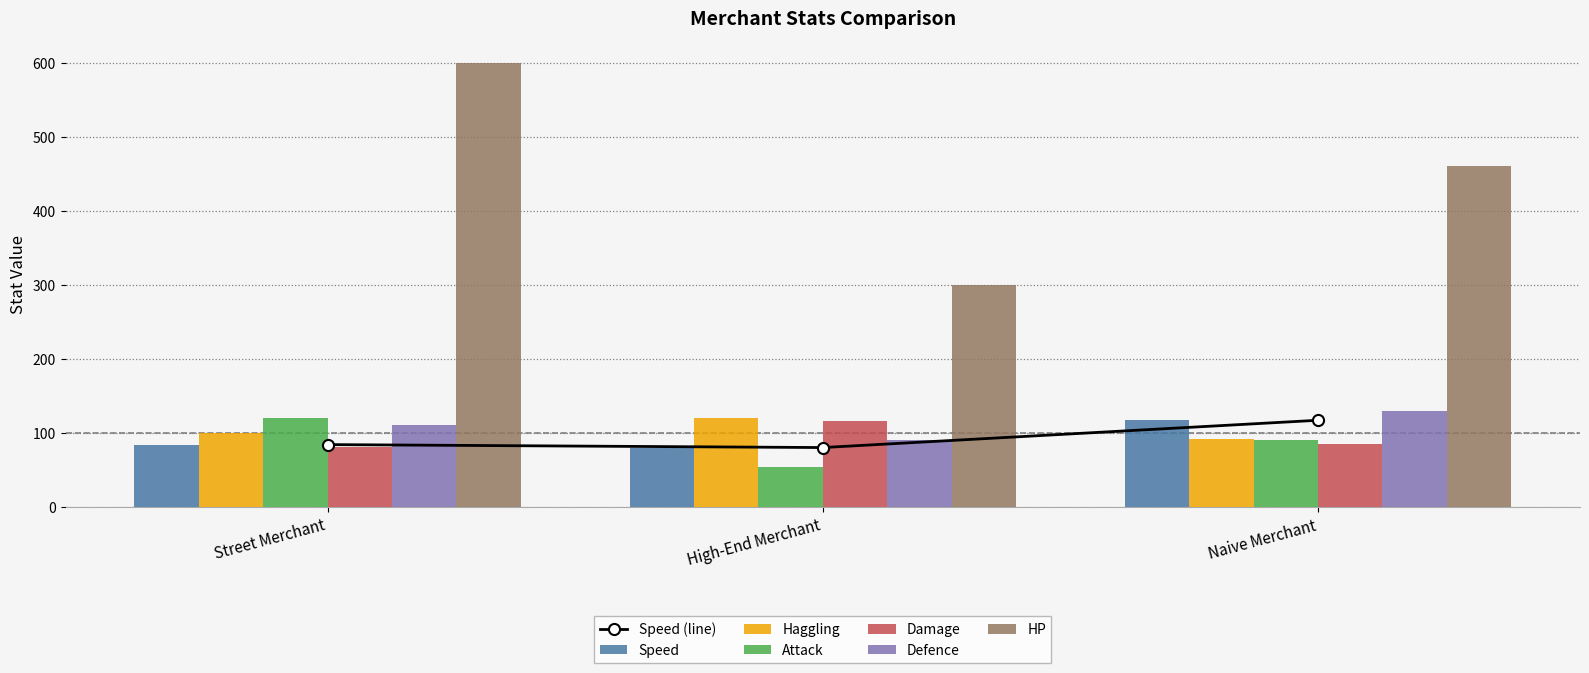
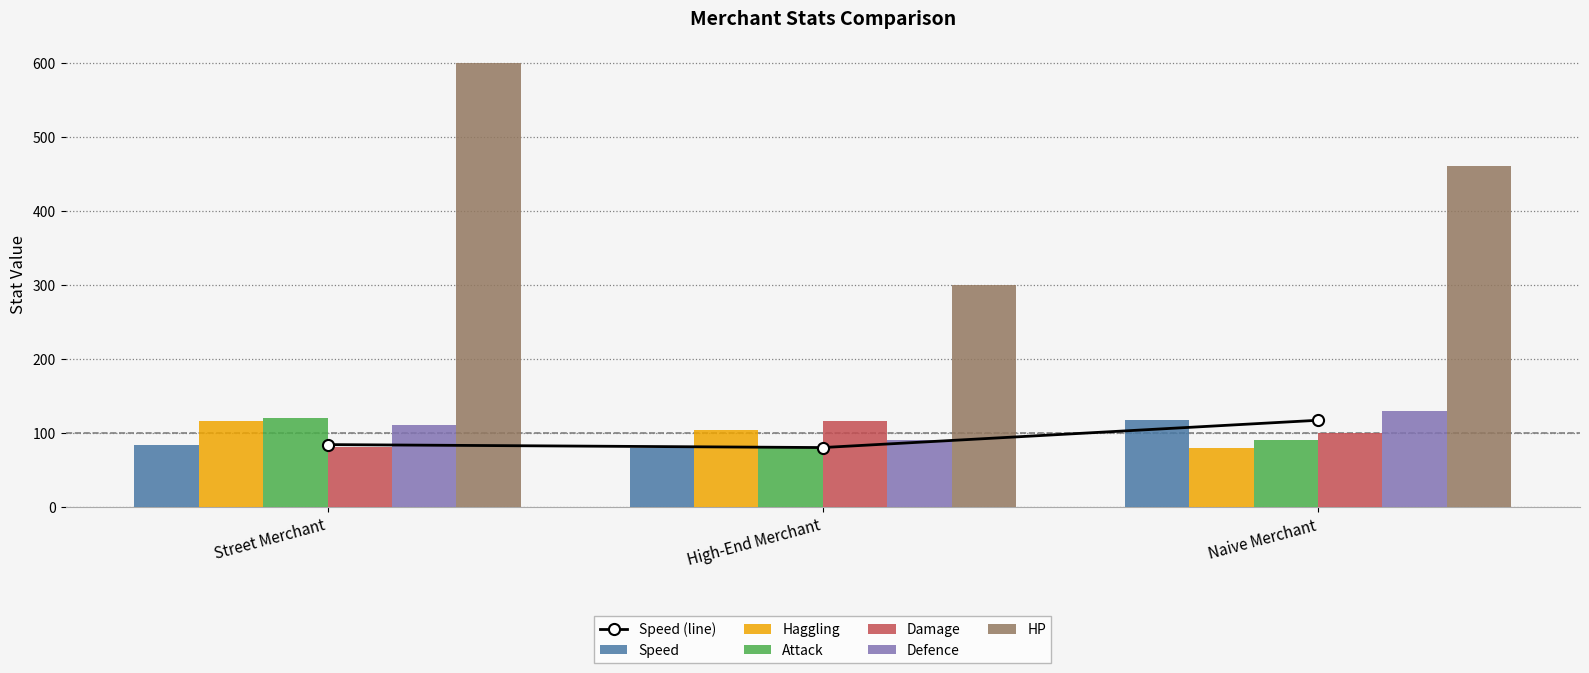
Haggling, Street Merchant: 100 -> 120
Haggling, High-End Merchant: 120 -> 100
Attack, High-End Merchant: 50 -> 80
Haggling, Naive Merchant: 90 -> 80
Damage, Naive Merchant: 90 -> 100
